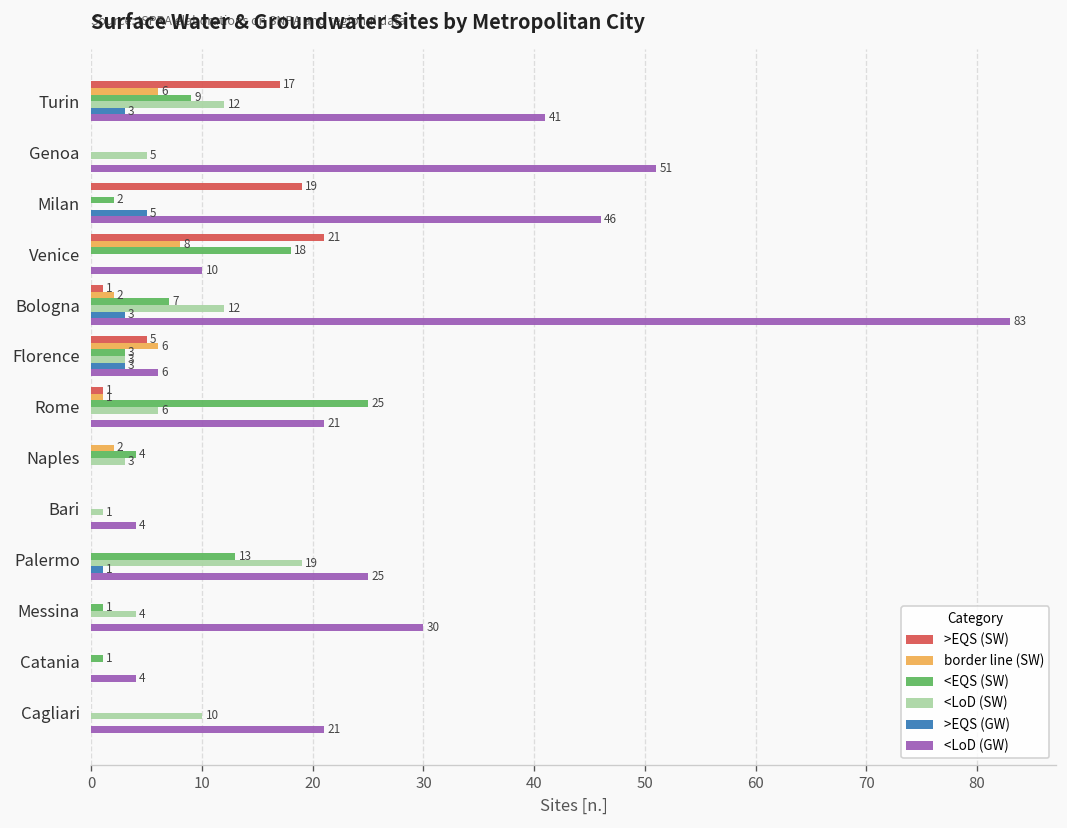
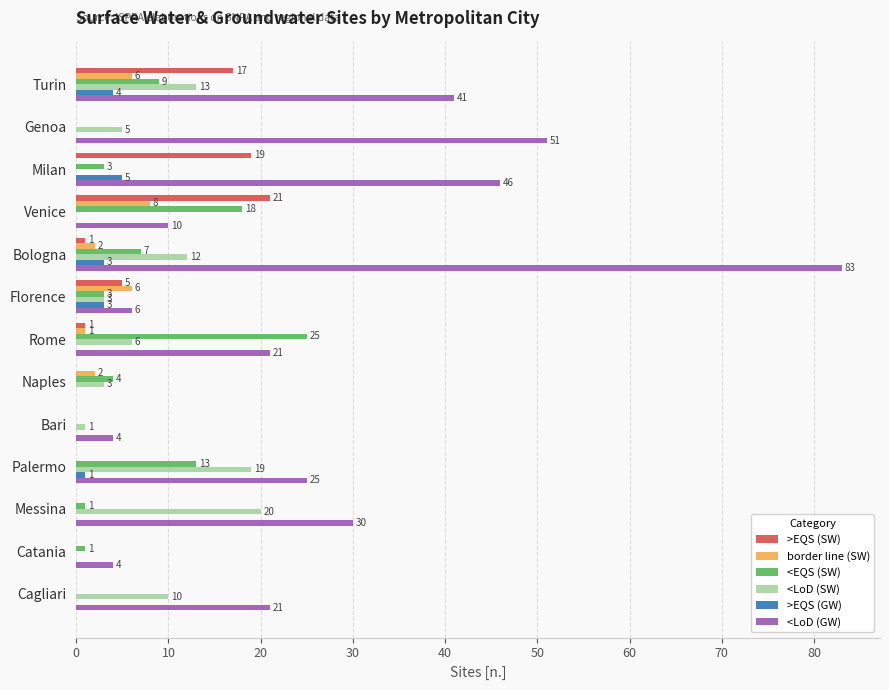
<LoD (SW), Turin: 12 -> 13
>EQS (GW), Turin: 3 -> 4
<EQS (SW), Milan: 2 -> 3
<LoD (SW), Messina: 4 -> 20
